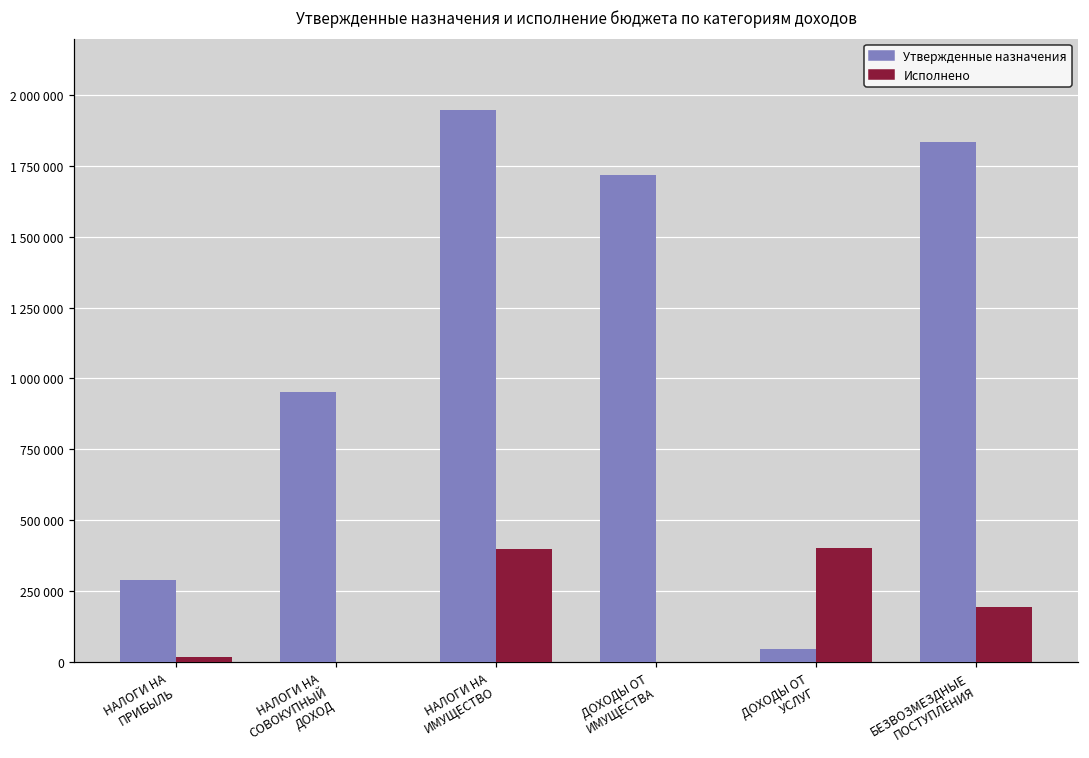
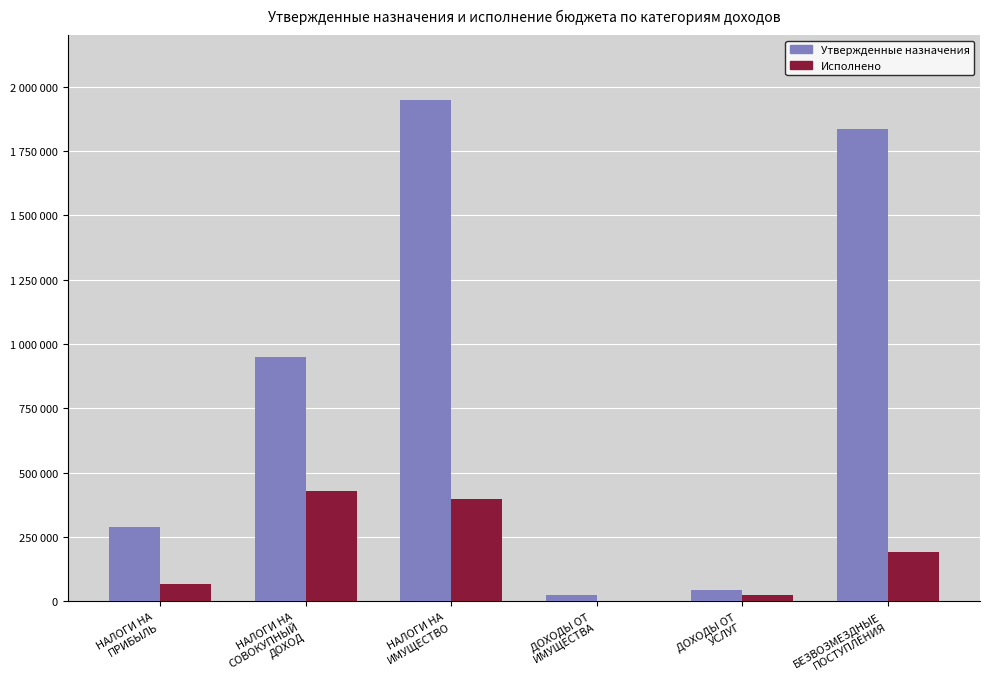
Исполнено, НАЛОГИ НА ПРИБЫЛЬ: 20000 -> 70000
Исполнено, НАЛОГИ НА СОВОКУПНЫЙ ДОХОД: 0 -> 430000
Утвержденные назначения, ДОХОДЫ ОТ ИМУЩЕСТВА: 1720000 -> 30000
Исполнено, ДОХОДЫ ОТ УСЛУГ: 400000 -> 20000
